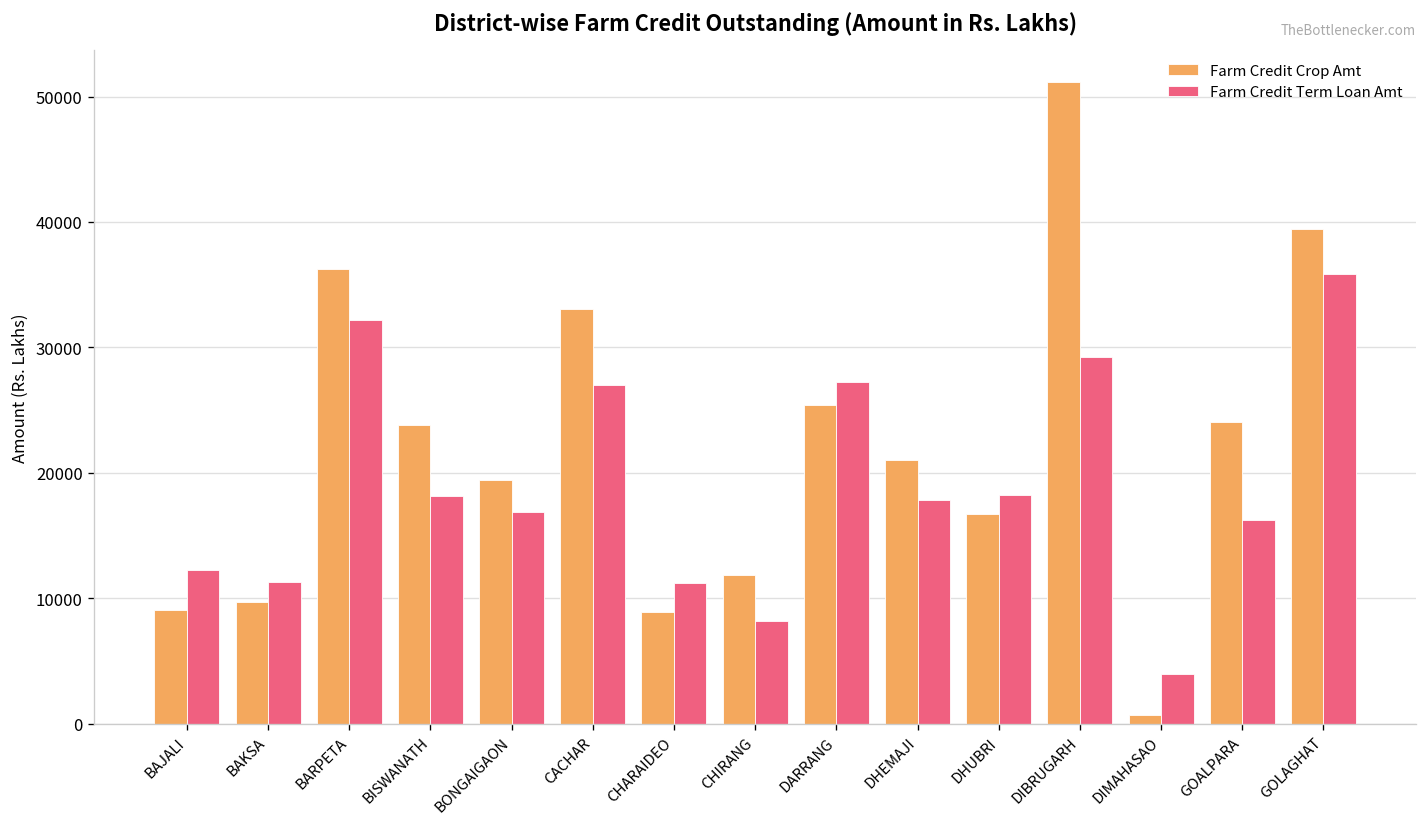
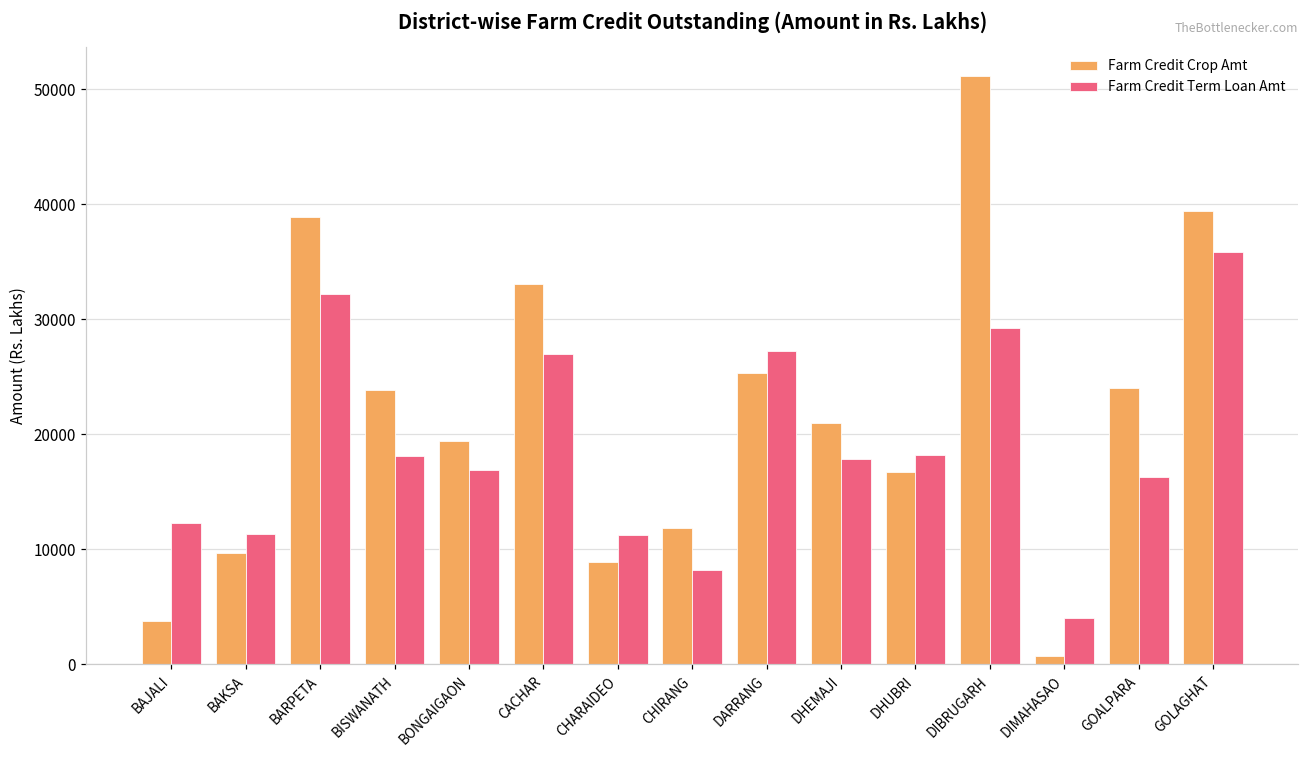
Farm Credit Crop Amt, BAJALI: 9100 -> 3700
Farm Credit Crop Amt, BARPETA: 36200 -> 38900
